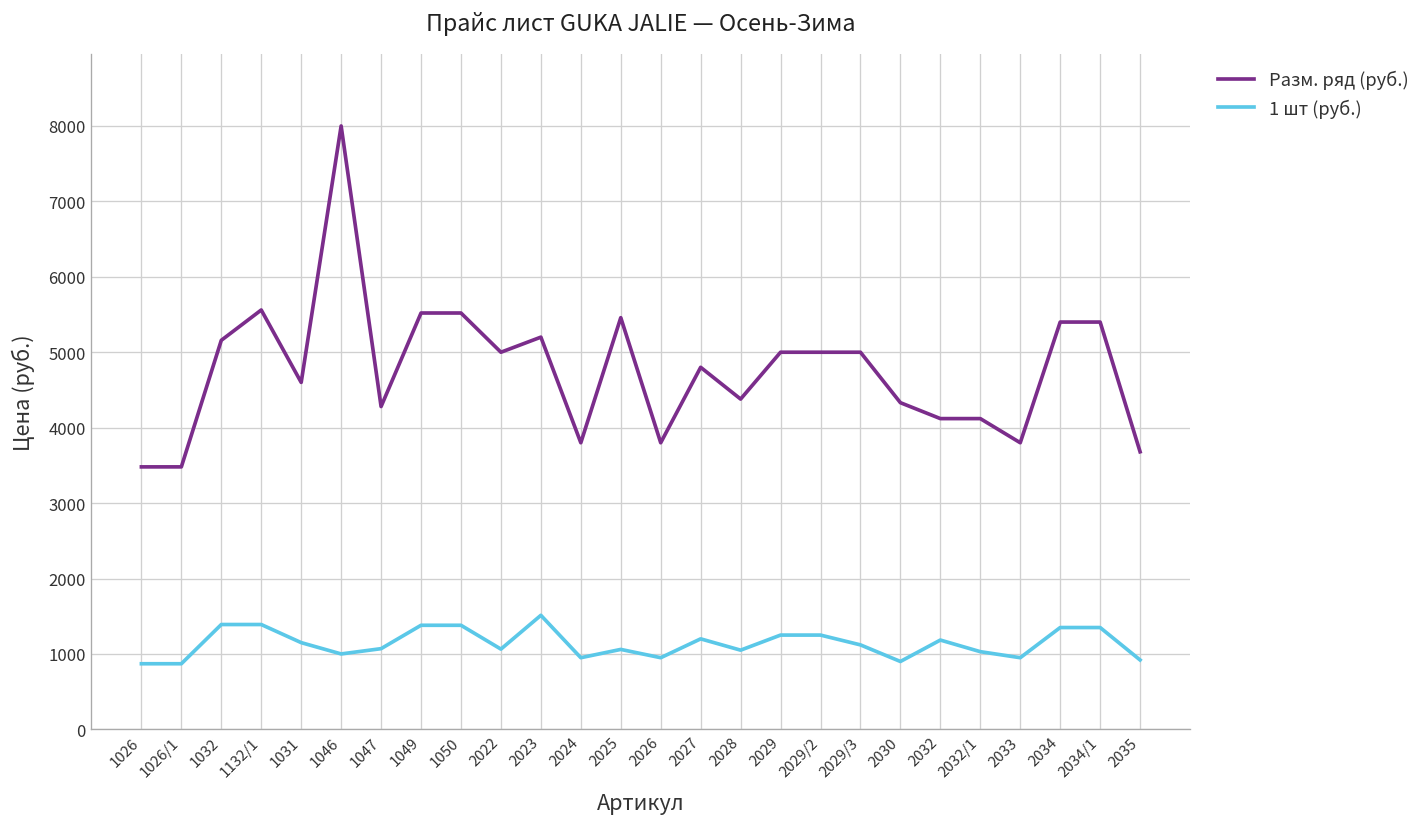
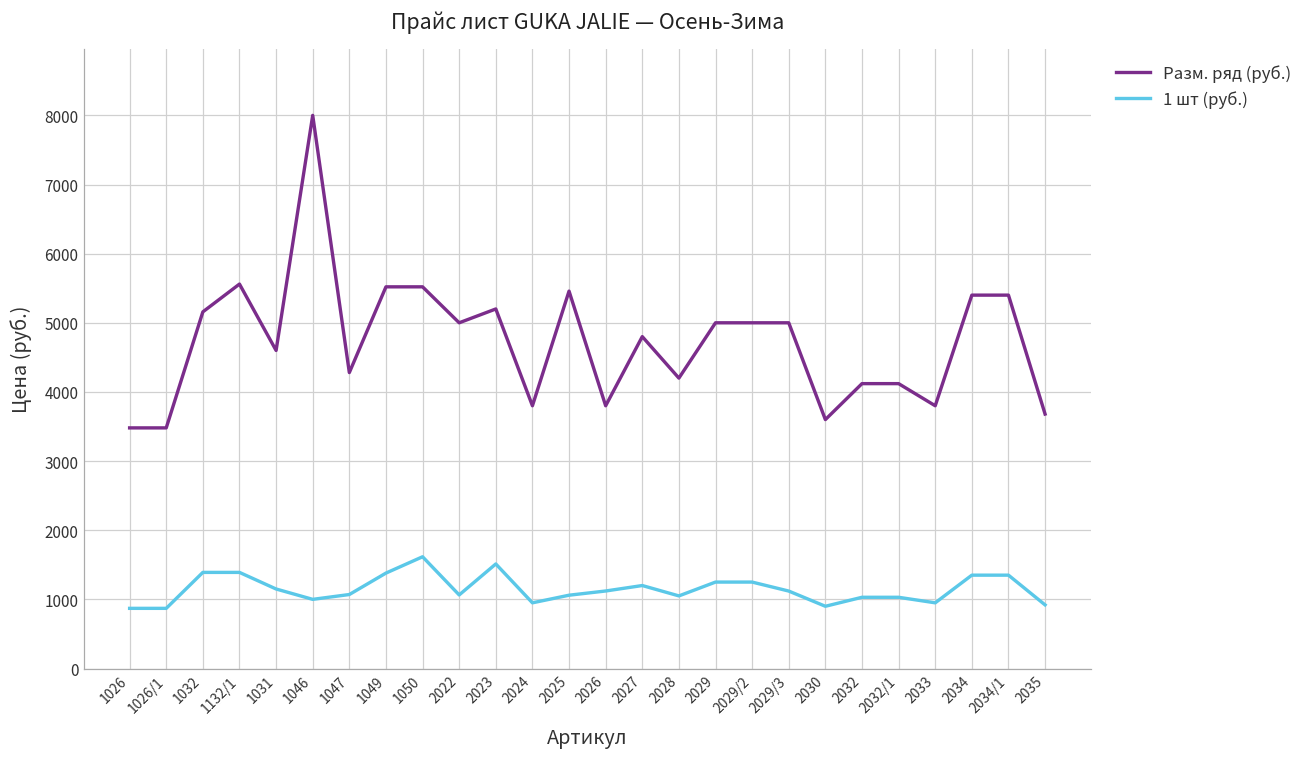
1 шт (руб.), 1050: 1400 -> 1600
1 шт (руб.), 2026: 1000 -> 1100
Разм. ряд (руб.), 2028: 4400 -> 4200
Разм. ряд (руб.), 2030: 4300 -> 3600
1 шт (руб.), 2032: 1200 -> 1000
